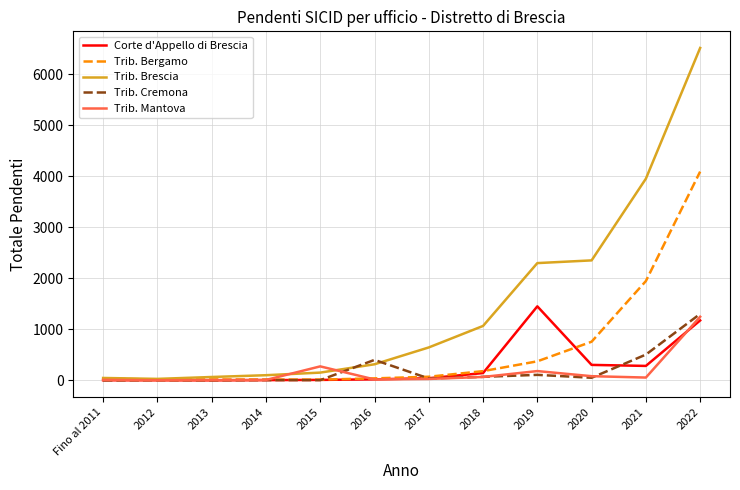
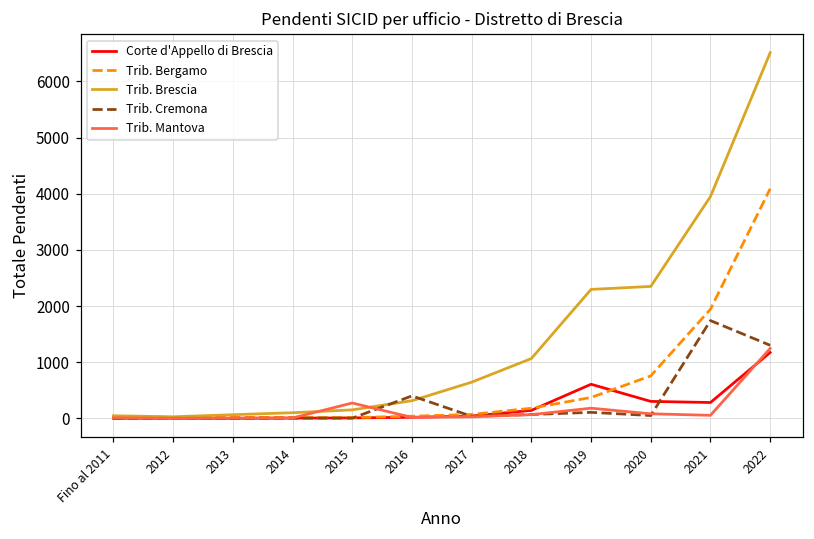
Corte d'Appello di Brescia, 2019: 1500 -> 600
Trib. Cremona, 2021: 500 -> 1700
